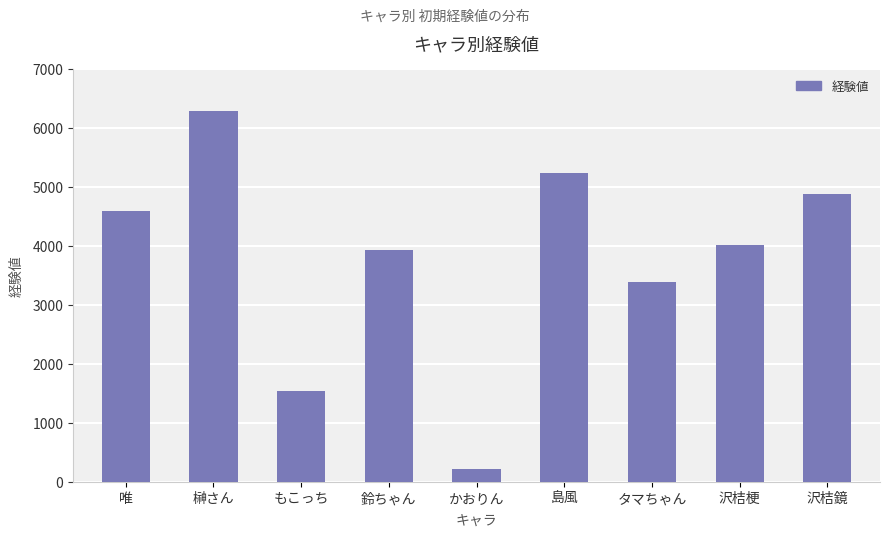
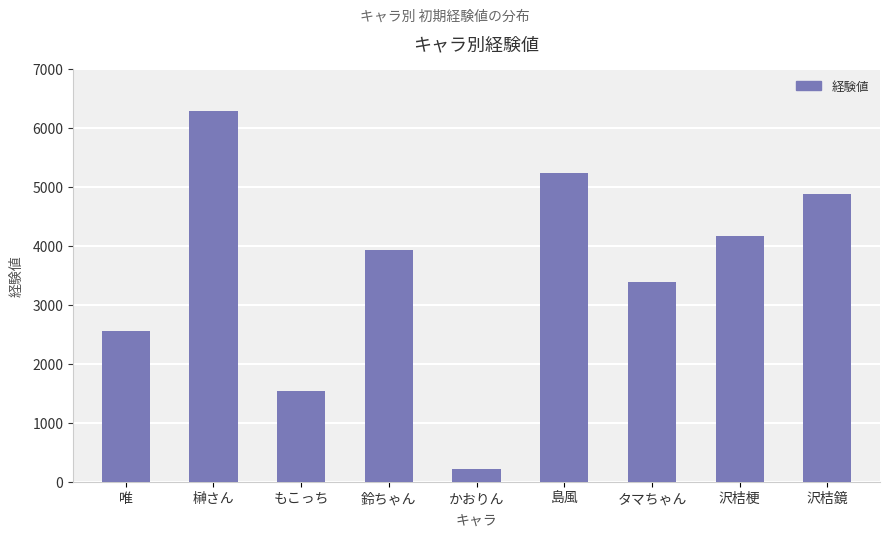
唯: 4600 -> 2600
沢桔梗: 4000 -> 4200
